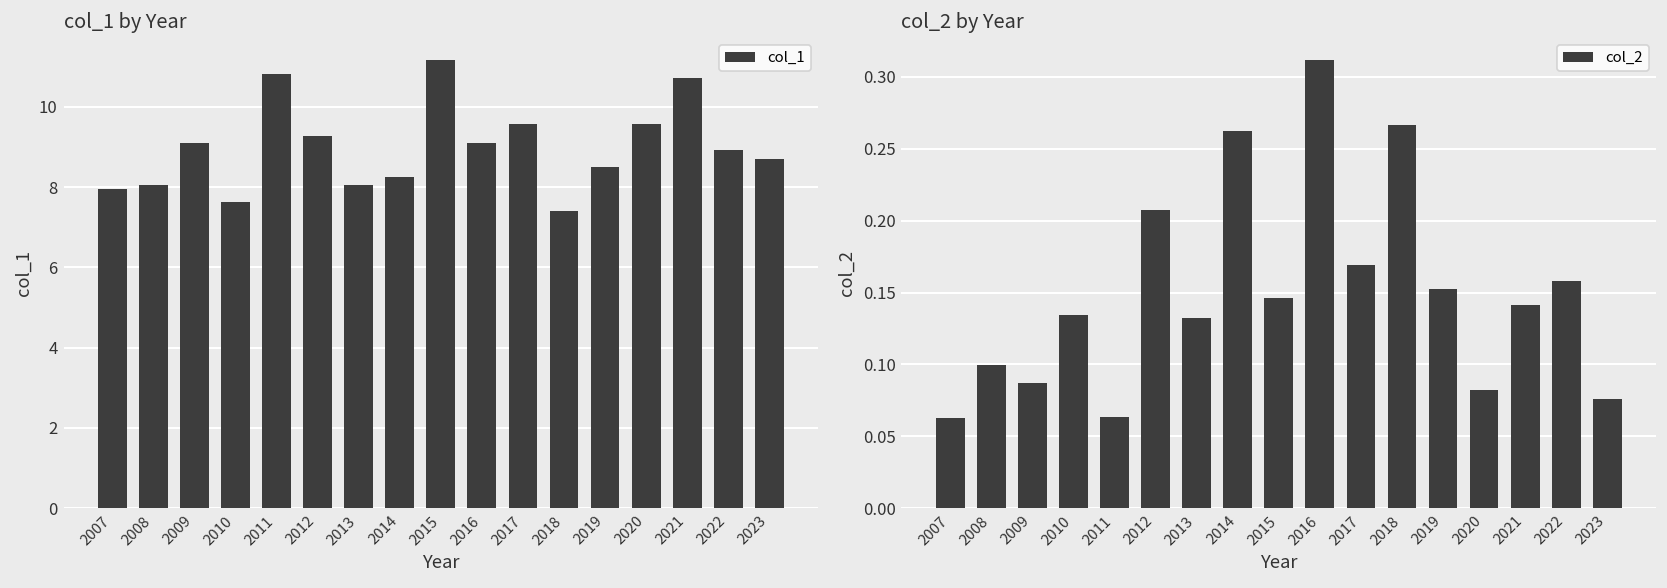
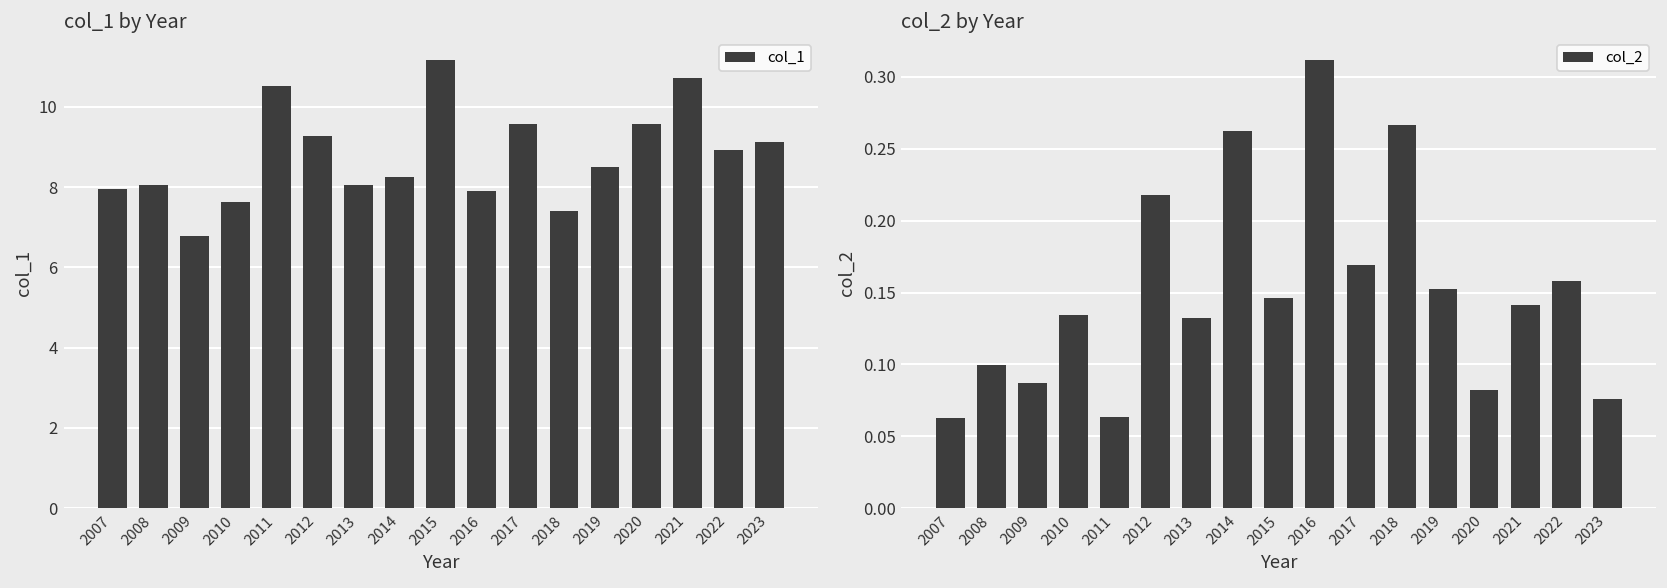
col_1 by Year, 2009: 9.1 -> 6.8
col_1 by Year, 2011: 10.8 -> 10.5
col_1 by Year, 2016: 9.1 -> 7.9
col_1 by Year, 2023: 8.7 -> 9.1
col_2 by Year, 2012: 0.208 -> 0.218
